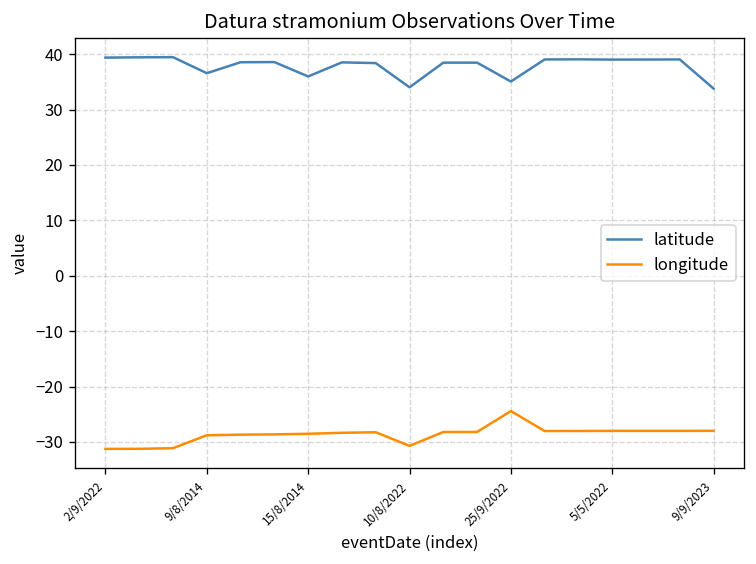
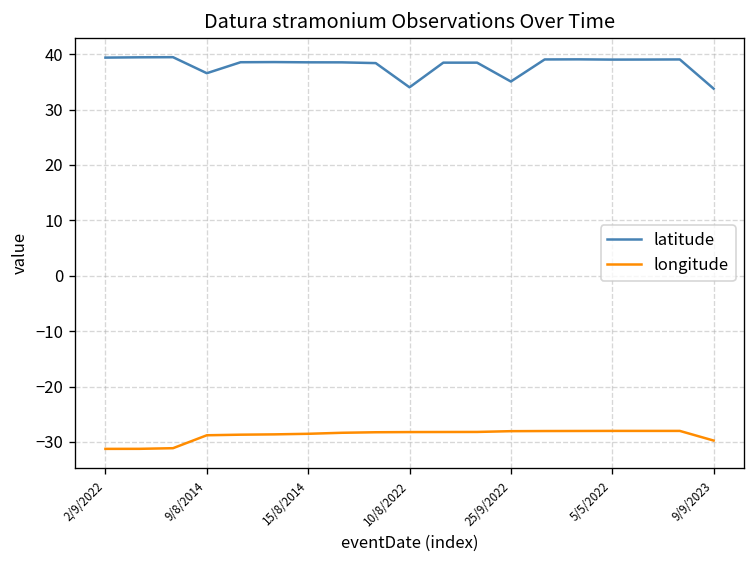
latitude, 15/8/2014: 36 -> 39
longitude, 10/8/2022: -31 -> -28
longitude, 25/9/2022: -24 -> -28
longitude, 9/9/2023: -28 -> -30
